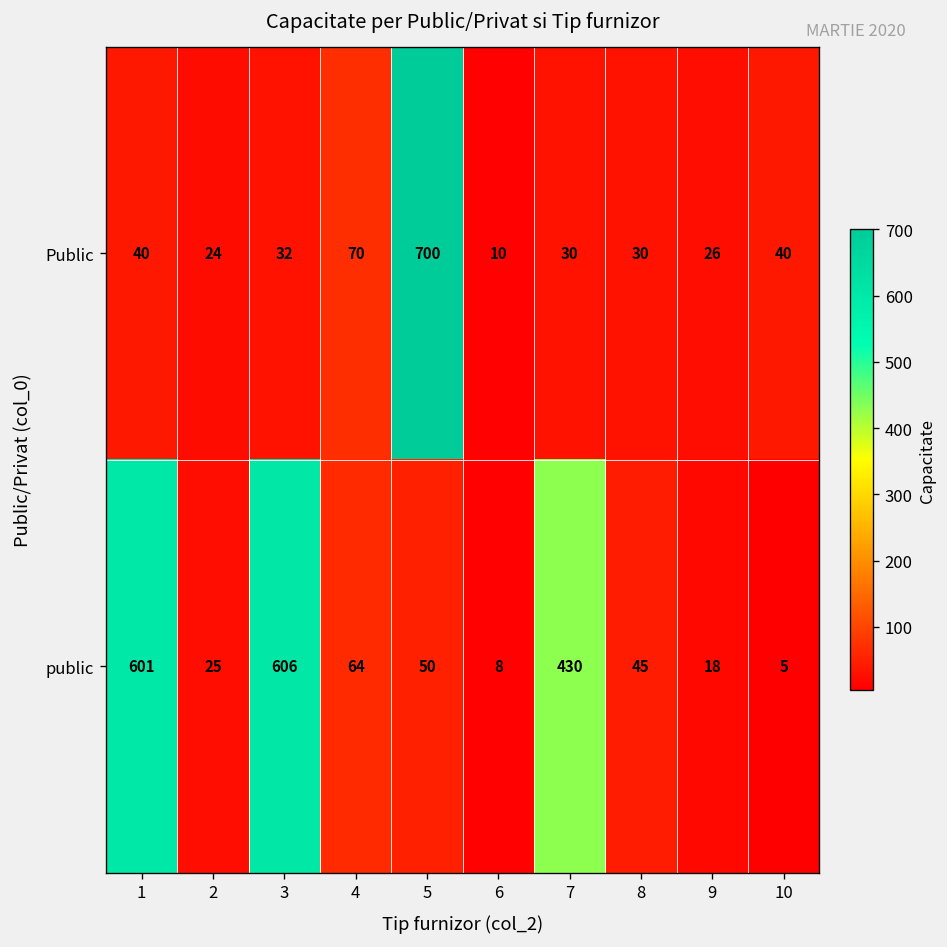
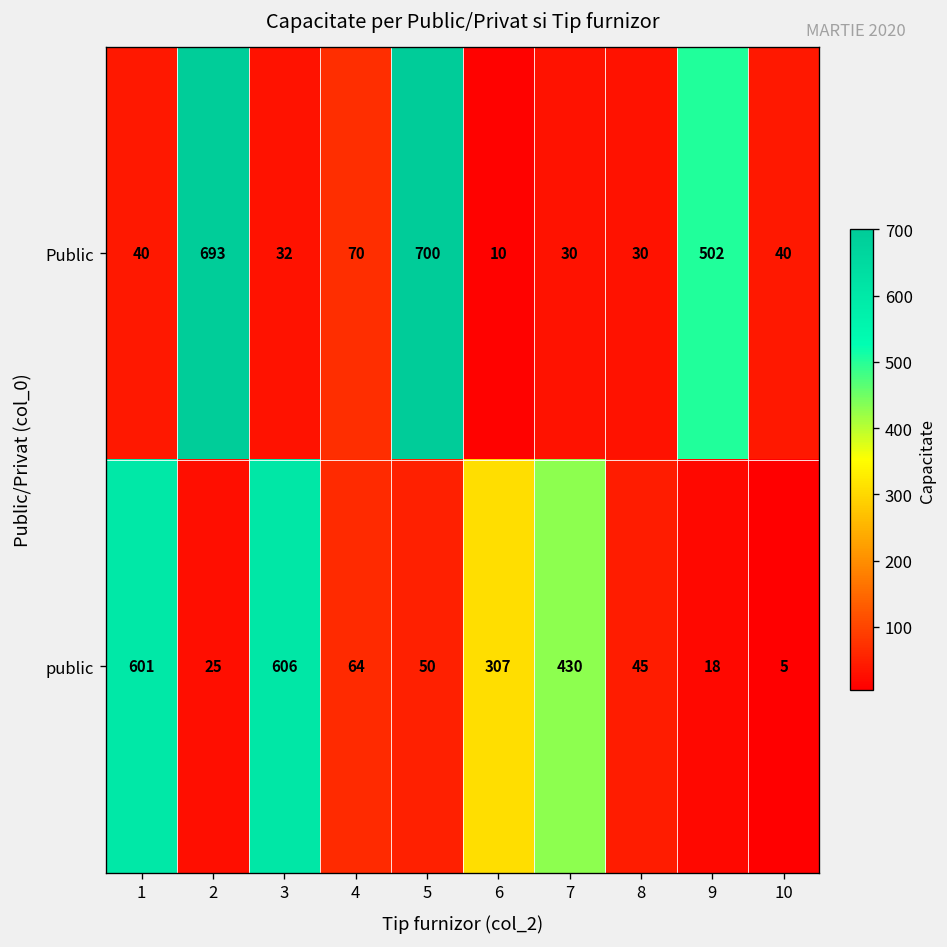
Public, 2: 24 -> 693
Public, 9: 26 -> 502
public, 6: 8 -> 307
